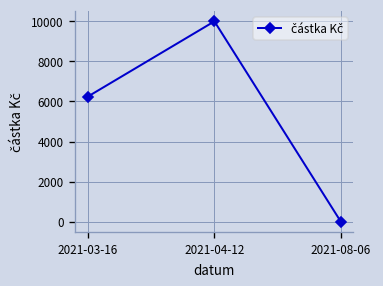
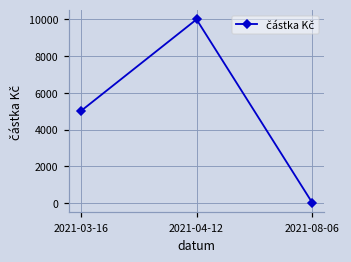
2021-03-16: 6200 -> 5000
